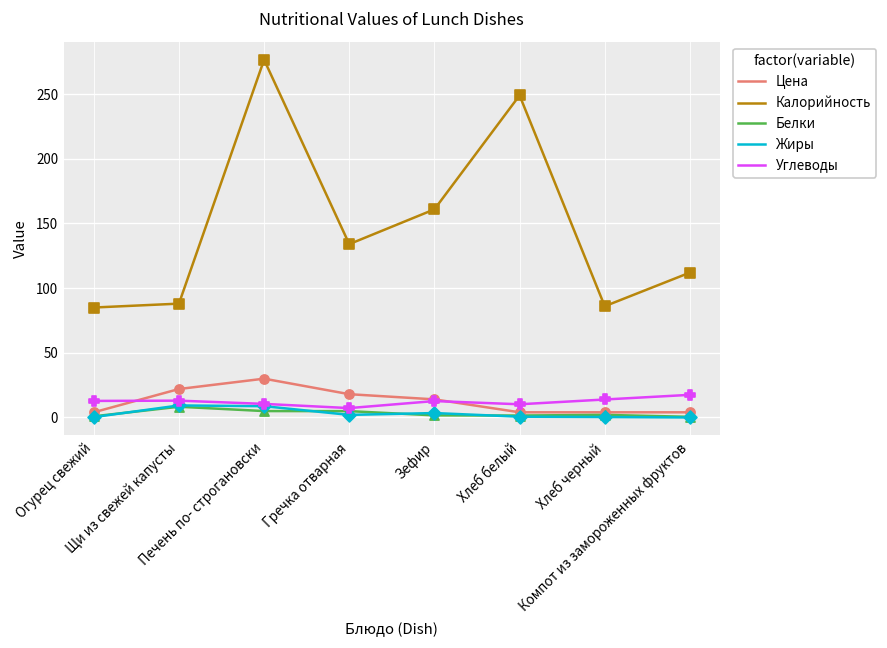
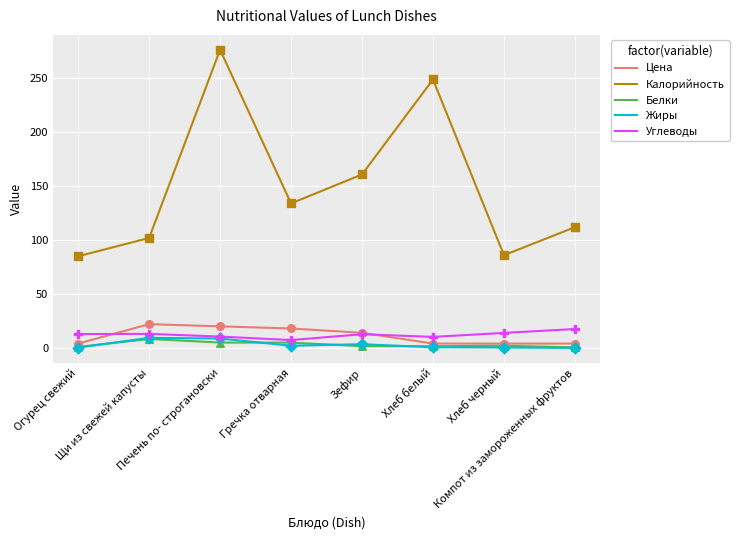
Калорийность, Щи из свежей капусты: 88 -> 102
Цена, Печень по- строгановски: 30 -> 20
